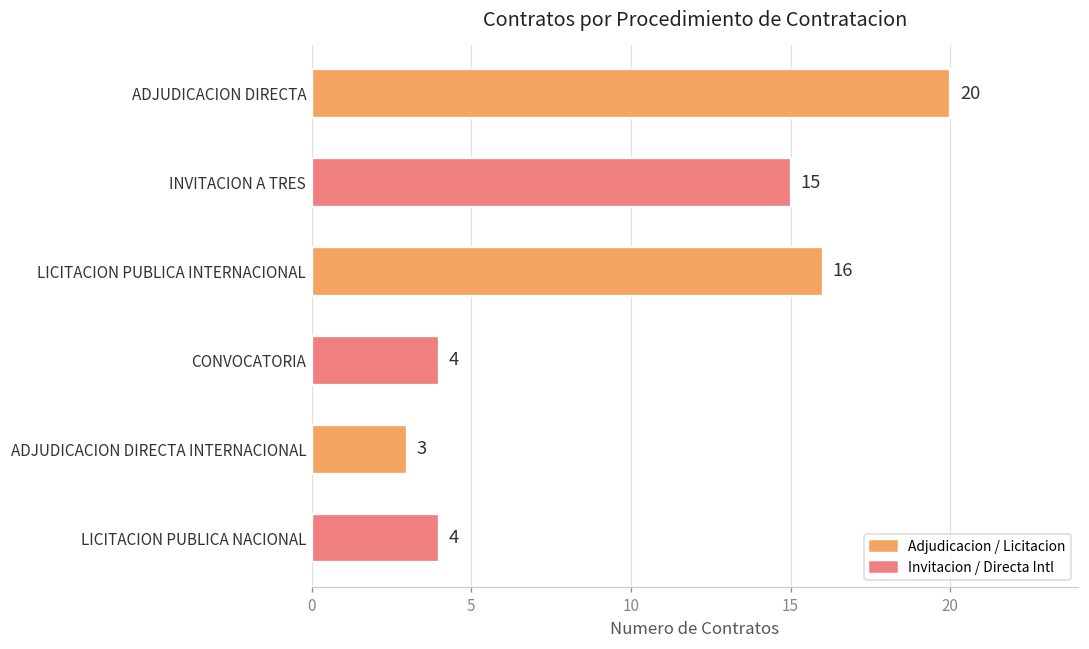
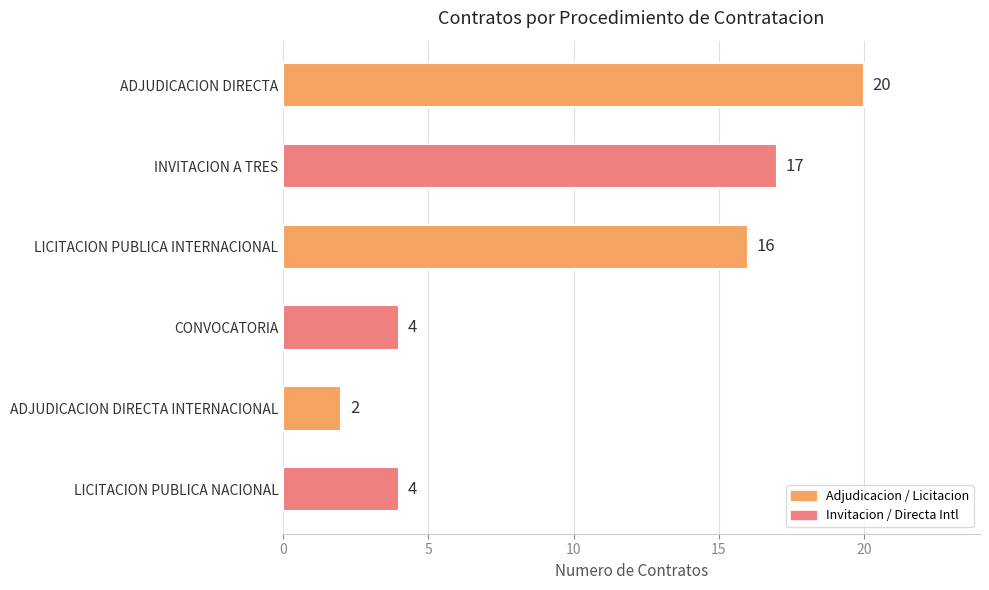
INVITACION A TRES: 15 -> 17
ADJUDICACION DIRECTA INTERNACIONAL: 3 -> 2
